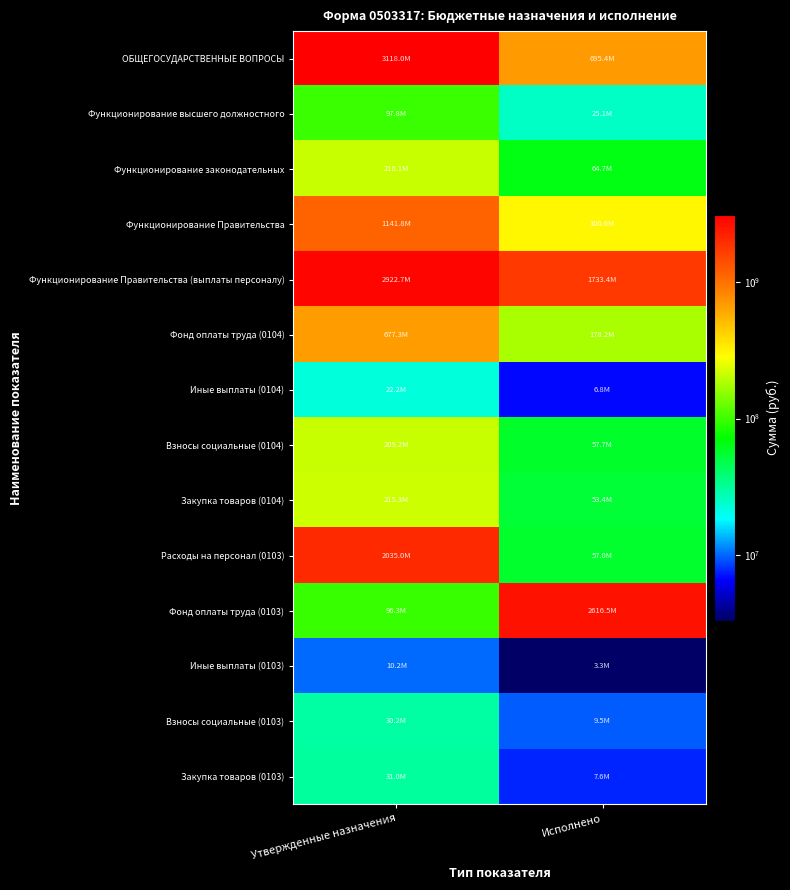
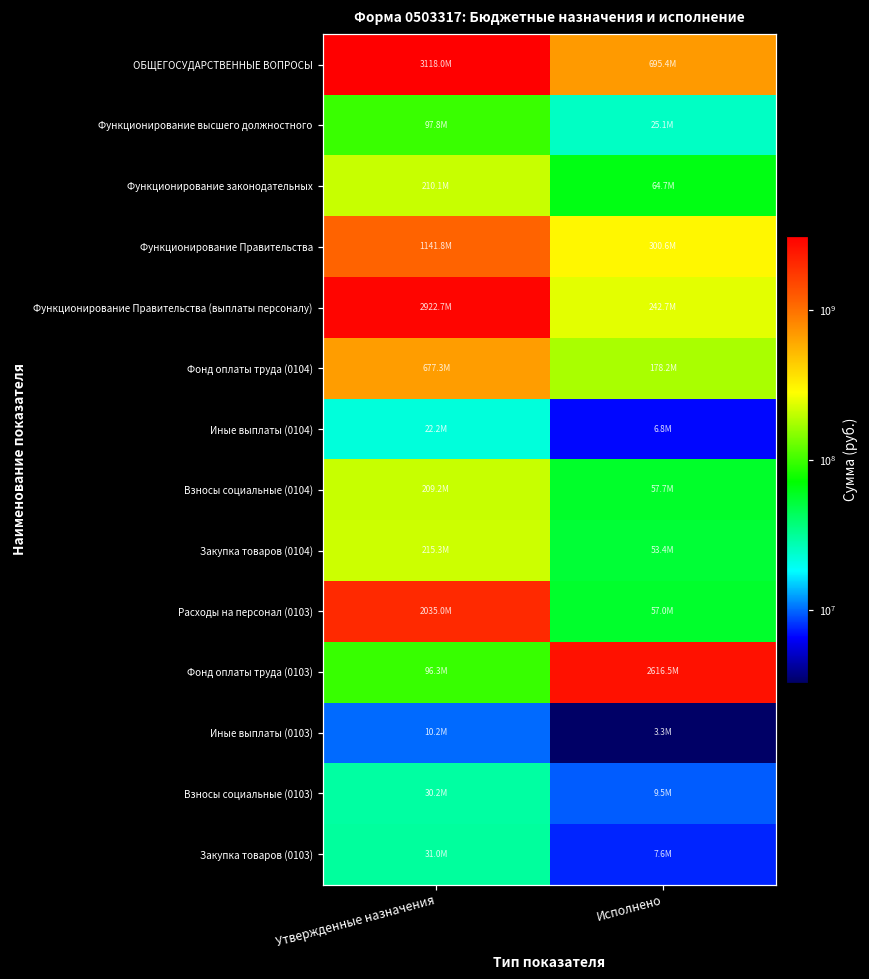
Функционирование Правительства (выплаты персоналу), Исполнено: 1733.4M -> 242.7M
